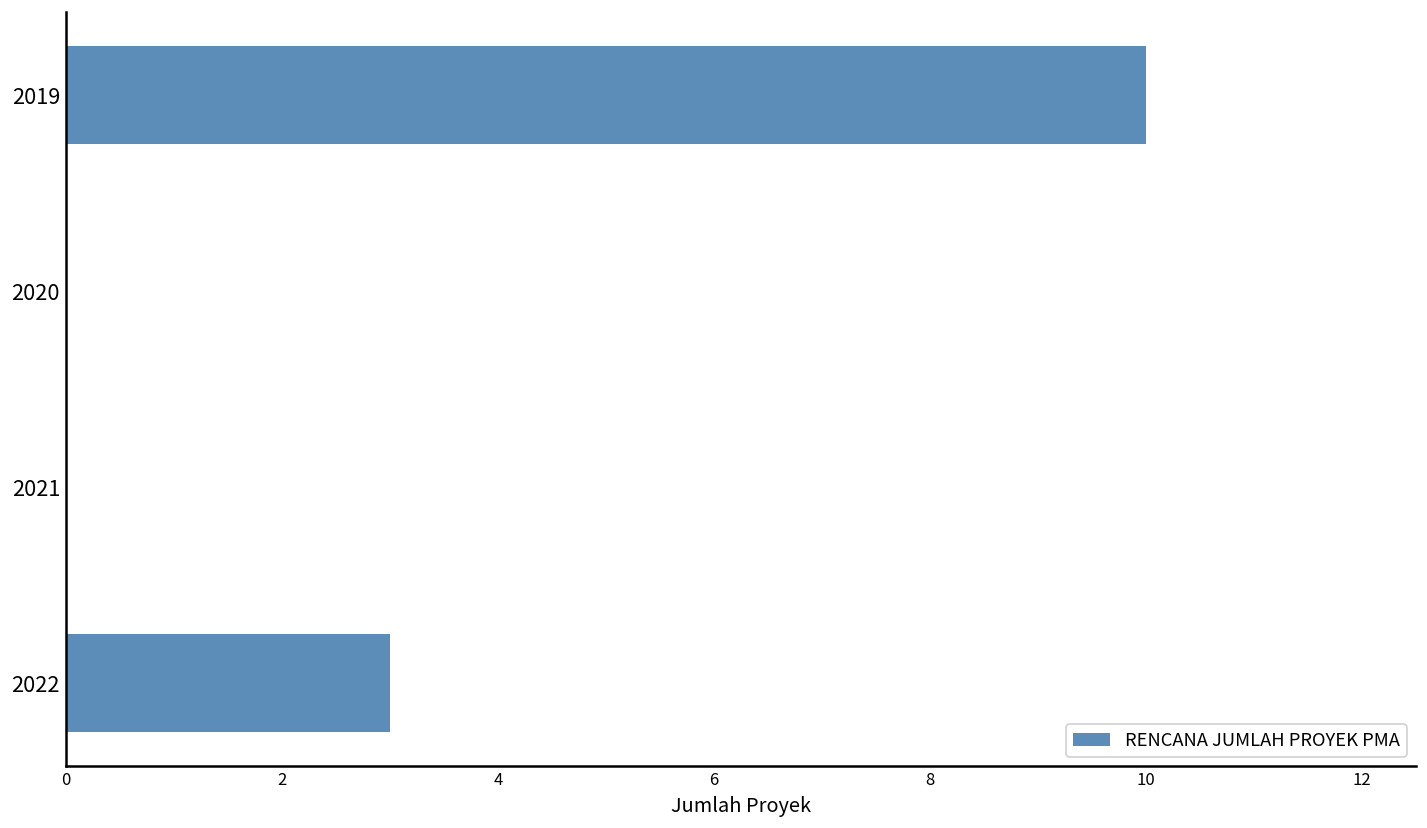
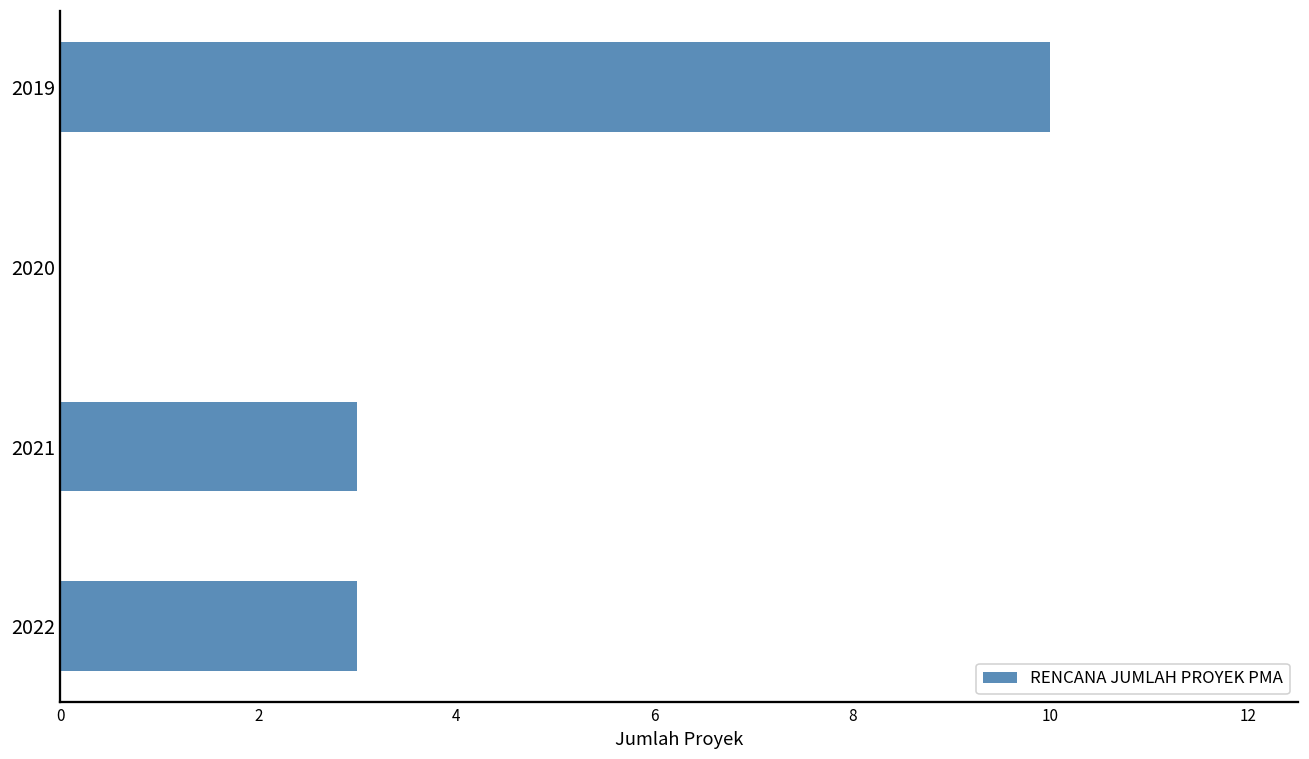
2021: 0 -> 3
